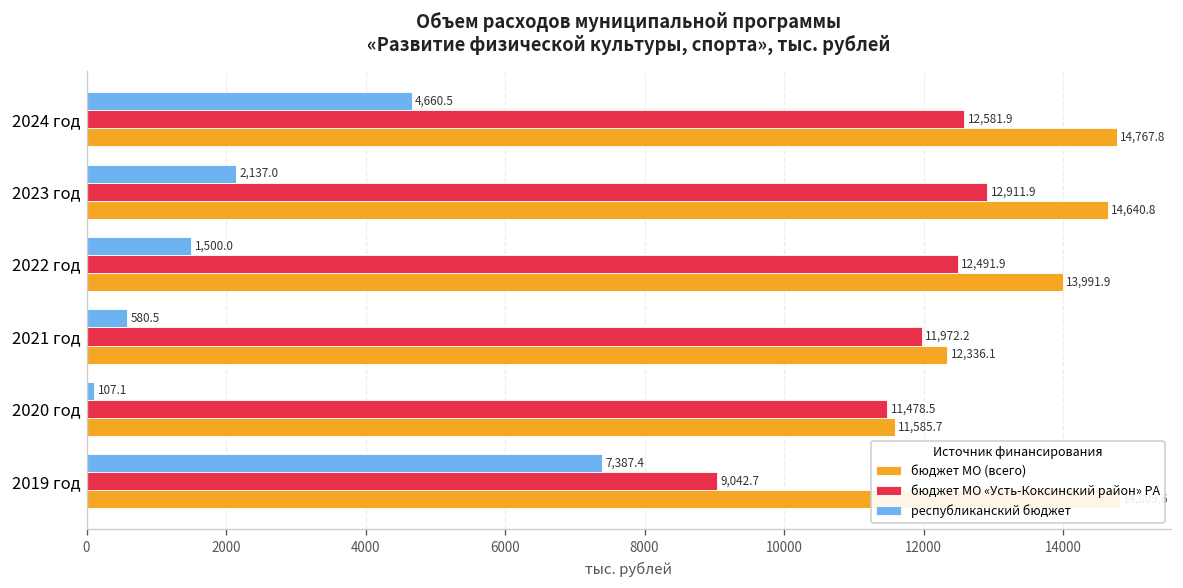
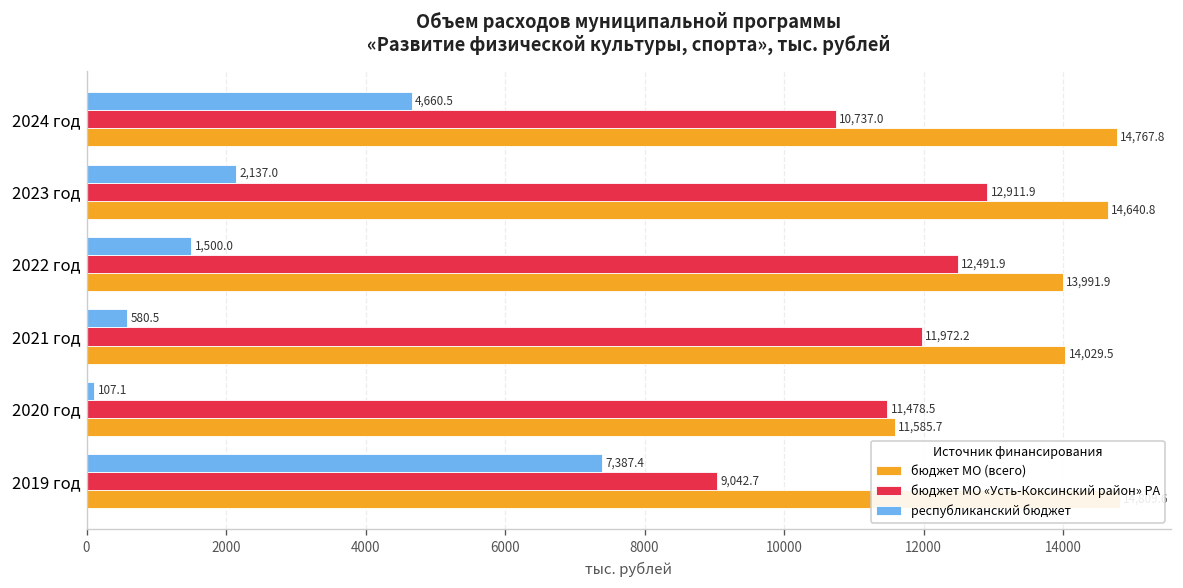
бюджет МО «Усть-Коксинский район» РА, 2024 год: 12,581.9 -> 10,737.0
бюджет МО (всего), 2021 год: 12,336.1 -> 14,029.5
